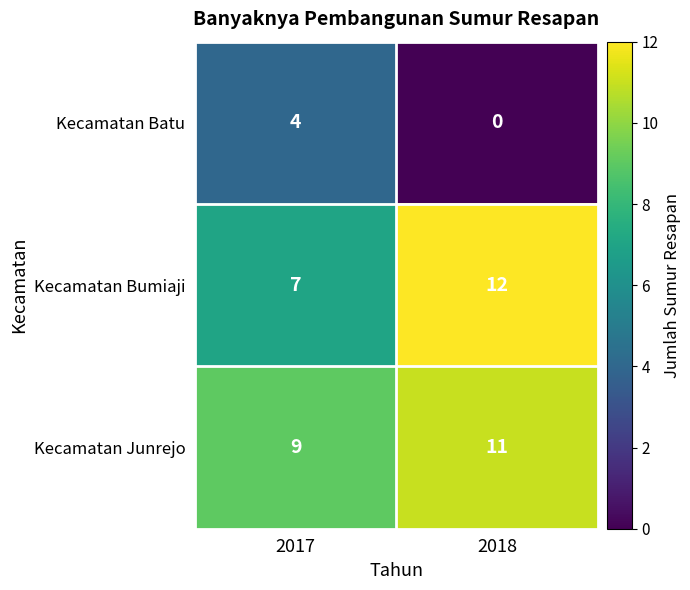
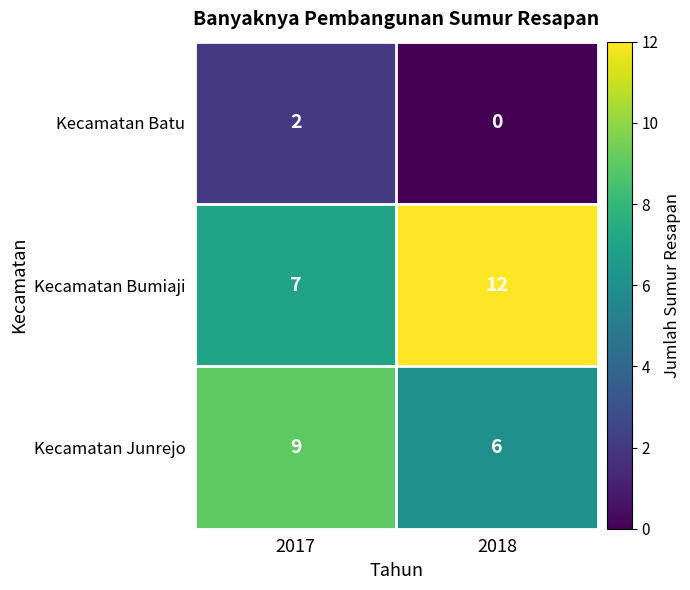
Kecamatan Batu, 2017: 4 -> 2
Kecamatan Junrejo, 2018: 11 -> 6
